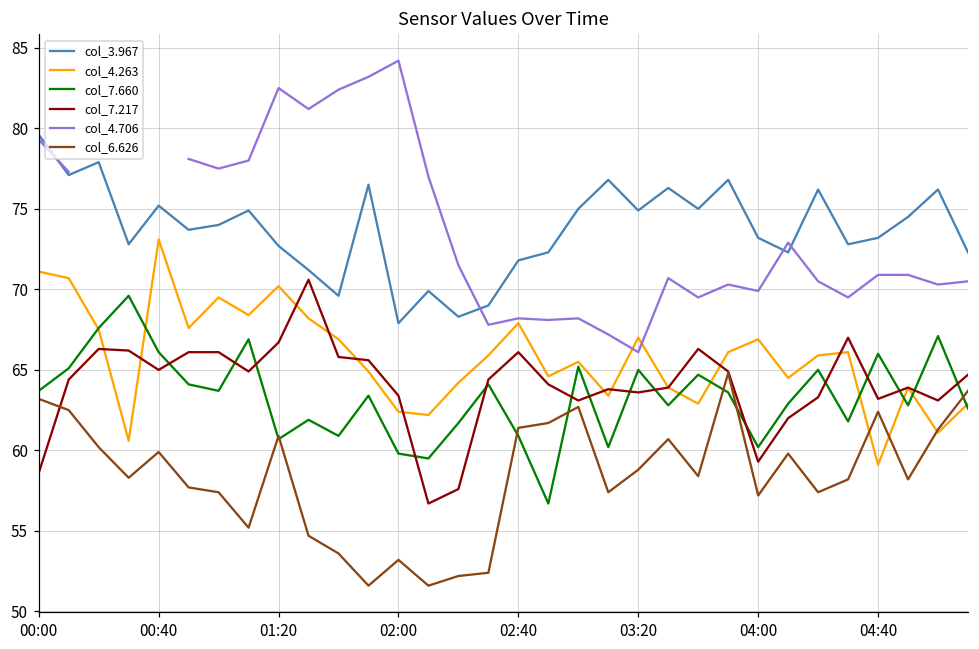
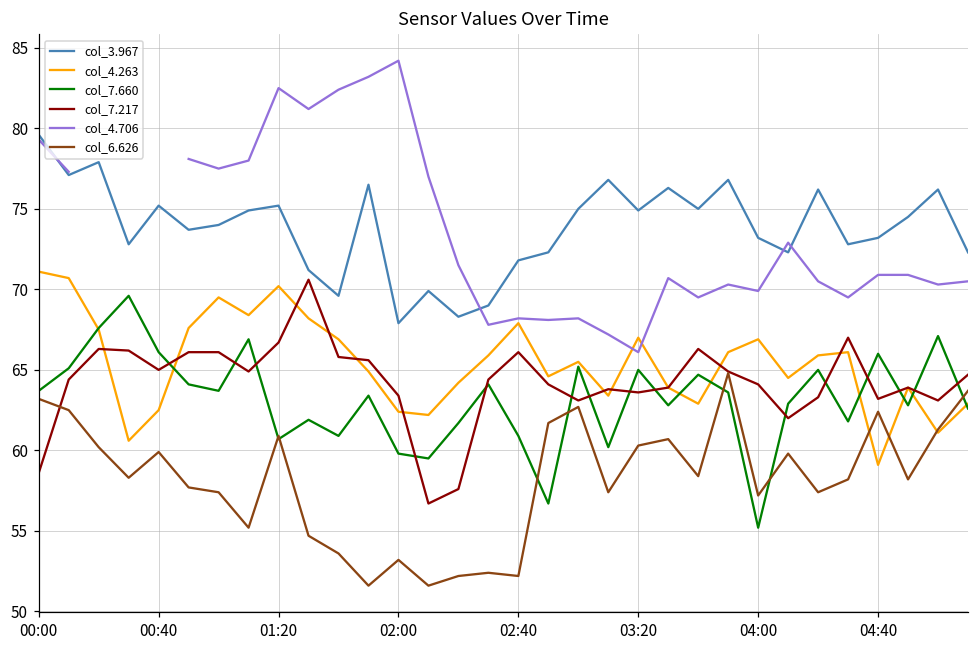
col_4.263, 00:40: 73.1 -> 62.5
col_3.967, 01:20: 72.7 -> 75.2
col_6.626, 02:40: 61.4 -> 52.2
col_6.626, 03:20: 58.8 -> 60.3
col_7.660, 04:00: 60.2 -> 55.2
col_7.217, 04:00: 59.3 -> 64.1
